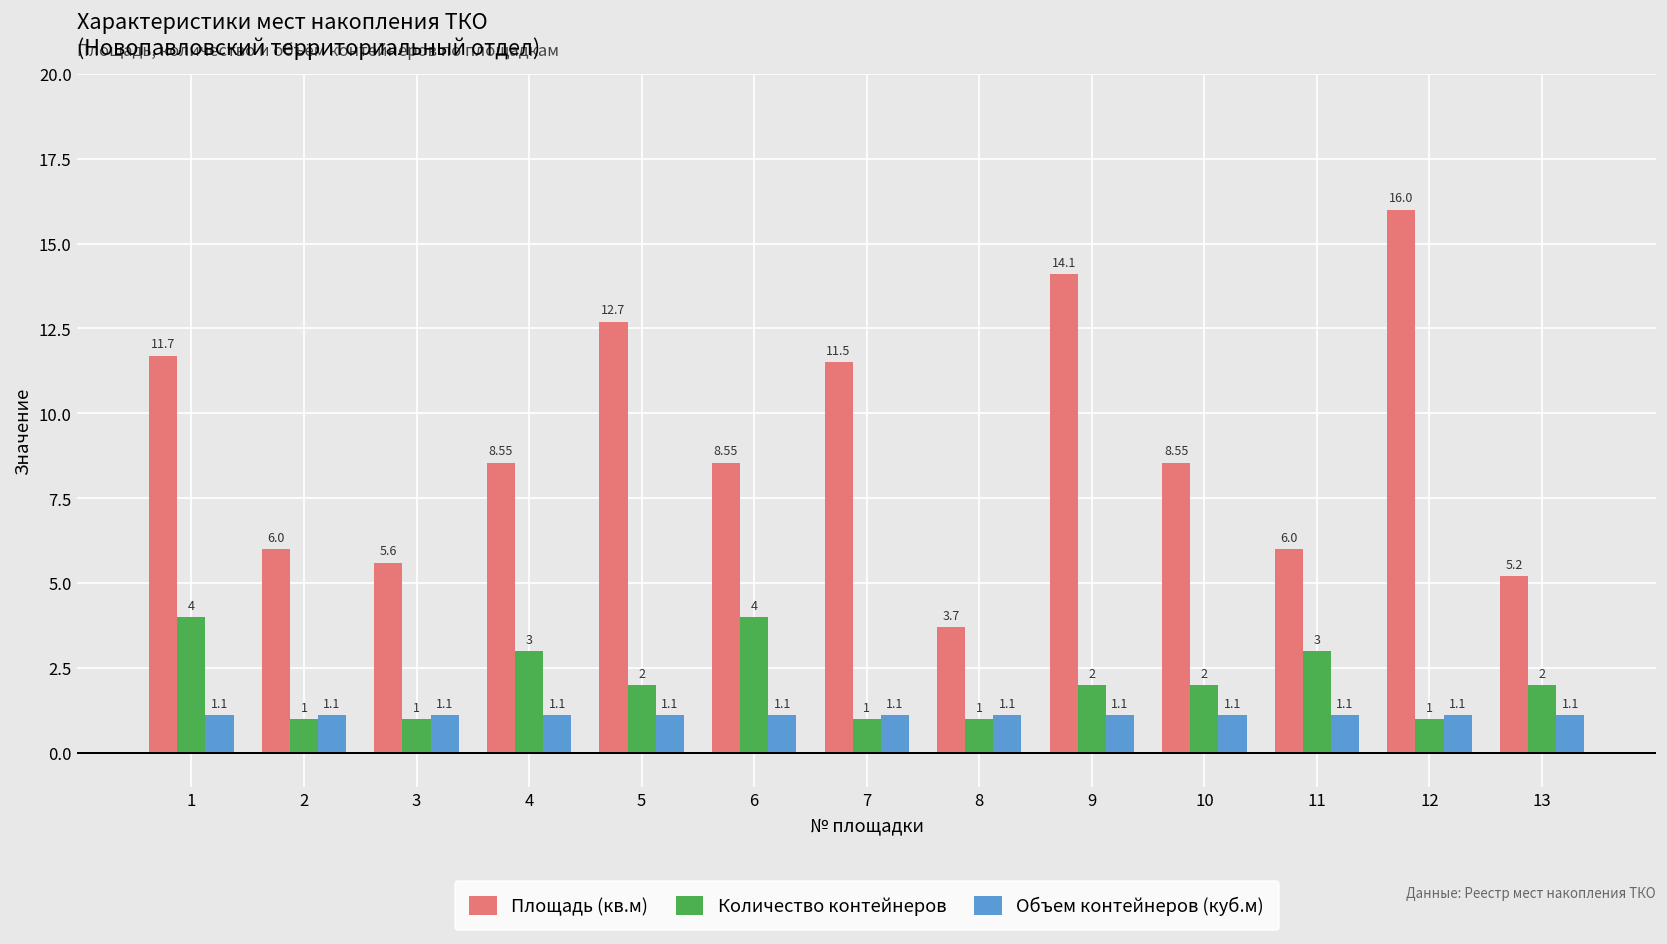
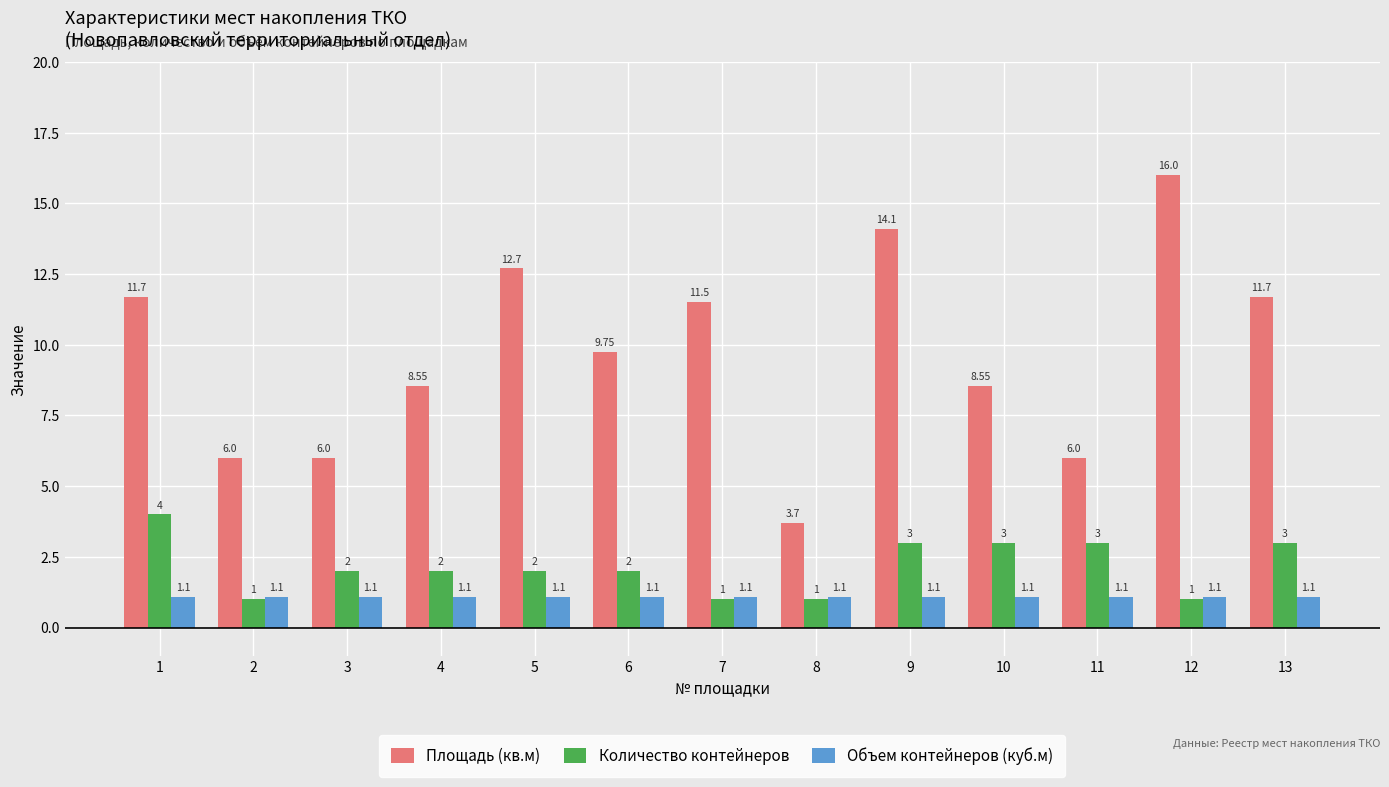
Площадь (кв.м), 3: 5.6 -> 6.0
Количество контейнеров, 3: 1 -> 2
Количество контейнеров, 4: 3 -> 2
Площадь (кв.м), 6: 8.55 -> 9.75
Количество контейнеров, 6: 4 -> 2
Количество контейнеров, 9: 2 -> 3
Количество контейнеров, 10: 2 -> 3
Площадь (кв.м), 13: 5.2 -> 11.7
Количество контейнеров, 13: 2 -> 3
